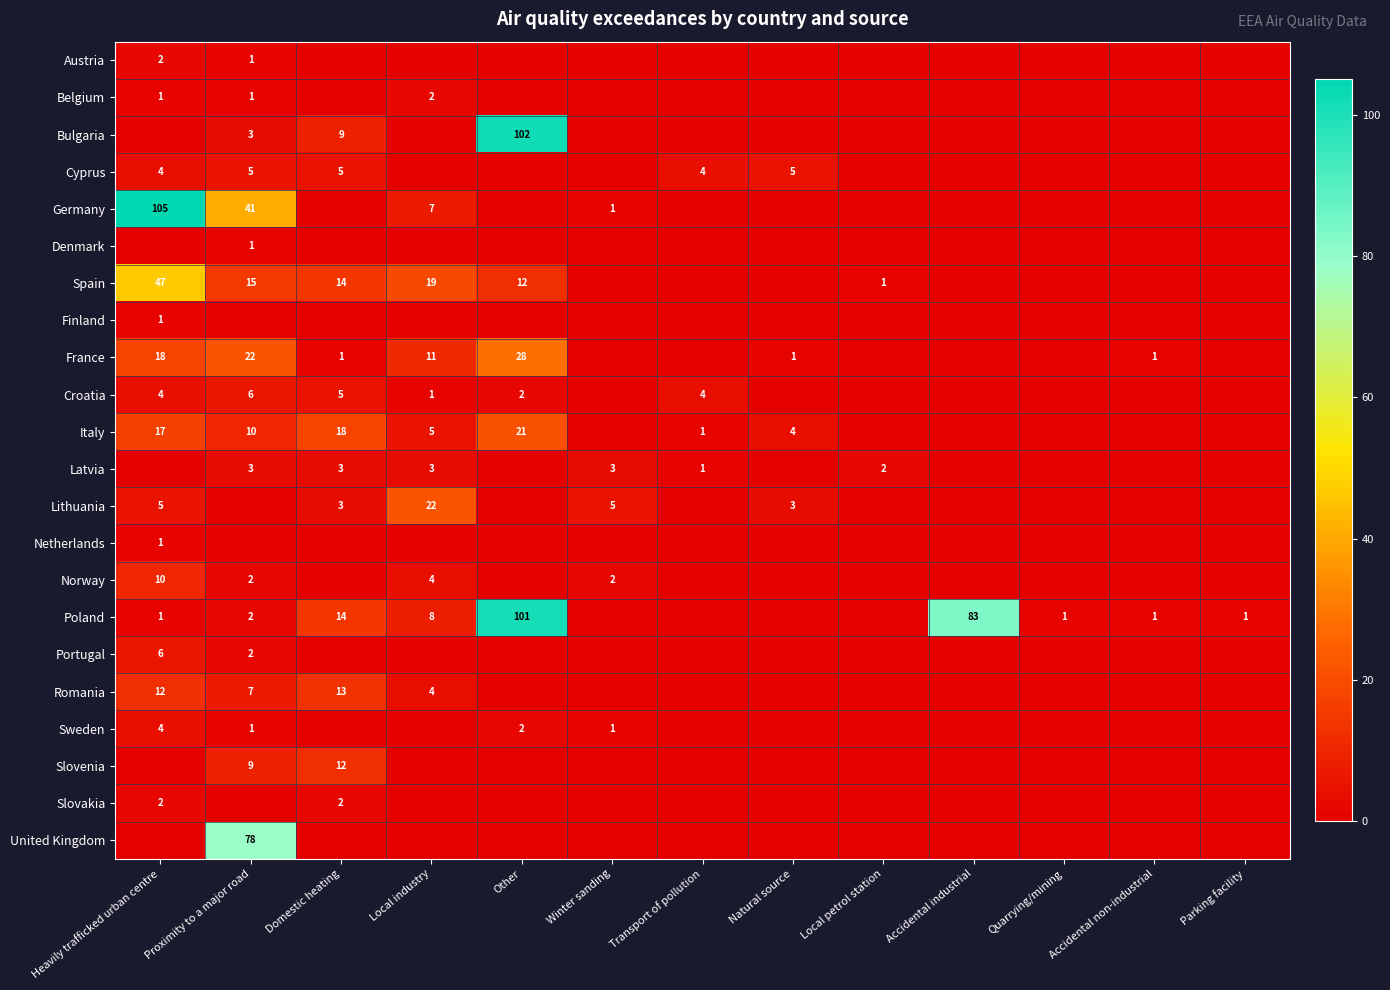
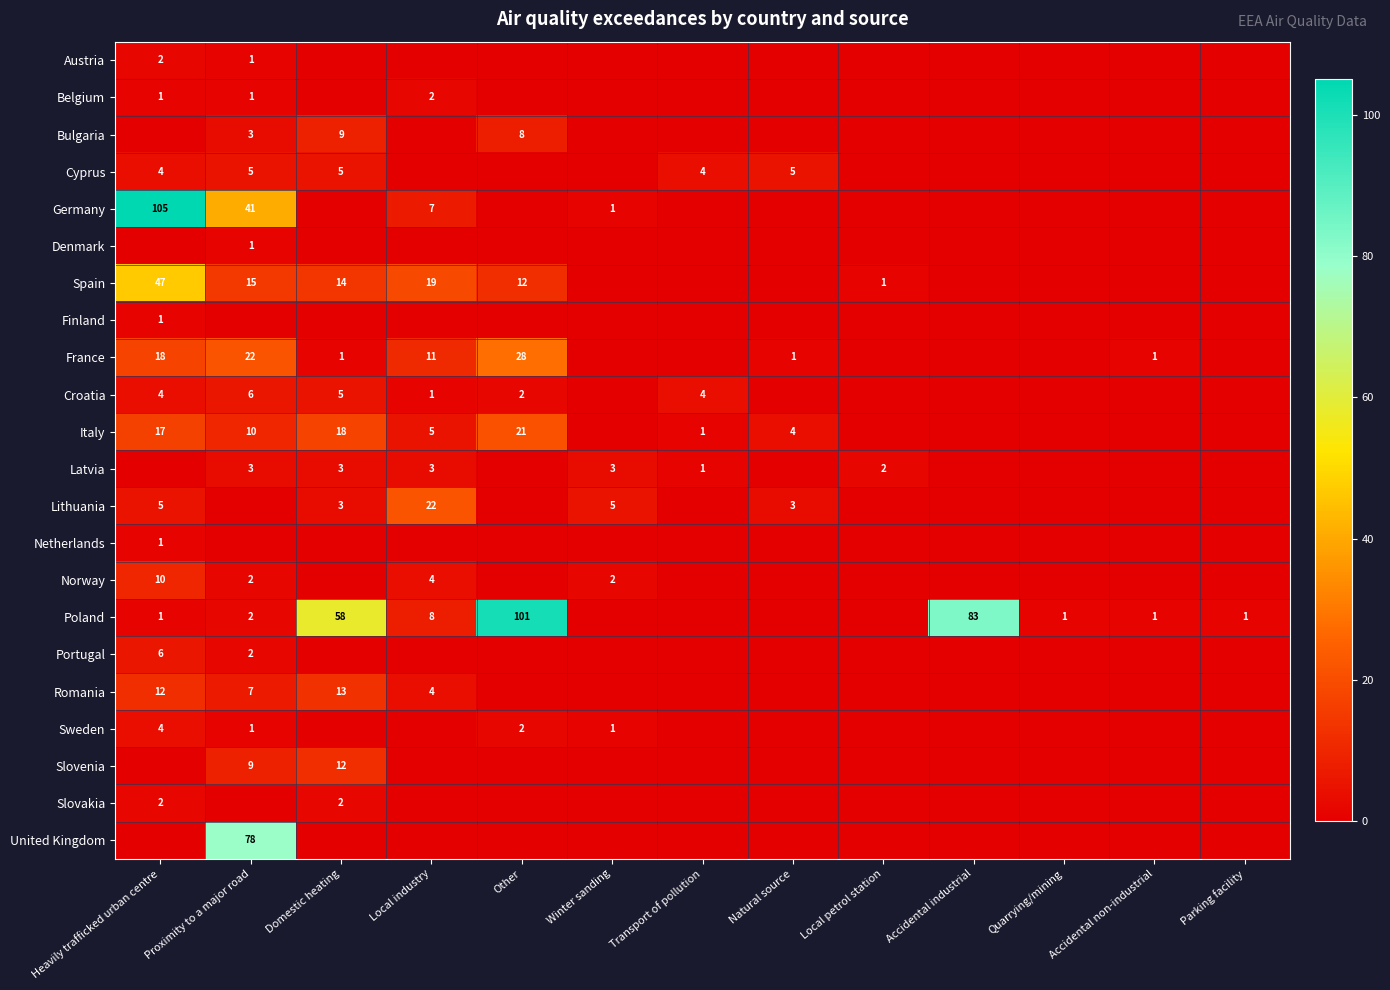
Bulgaria, Other: 102 -> 8
Poland, Domestic heating: 14 -> 58
